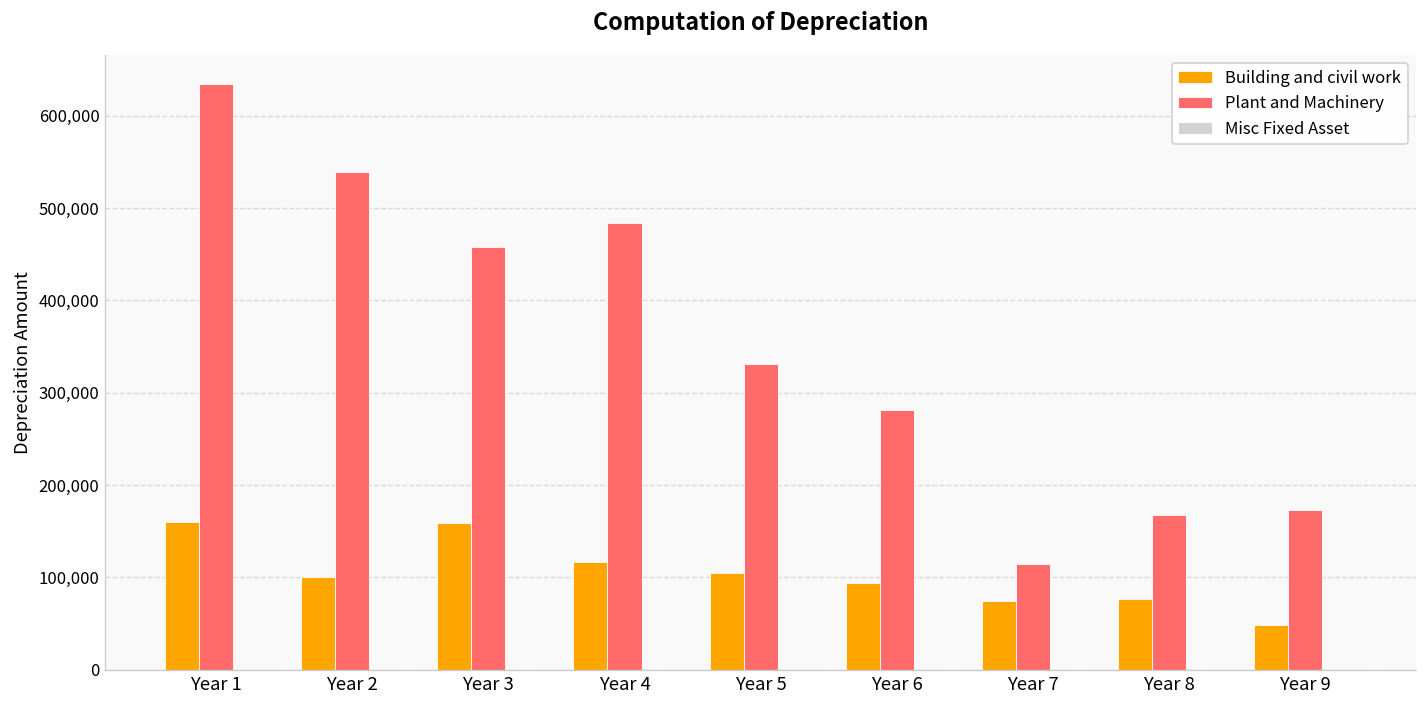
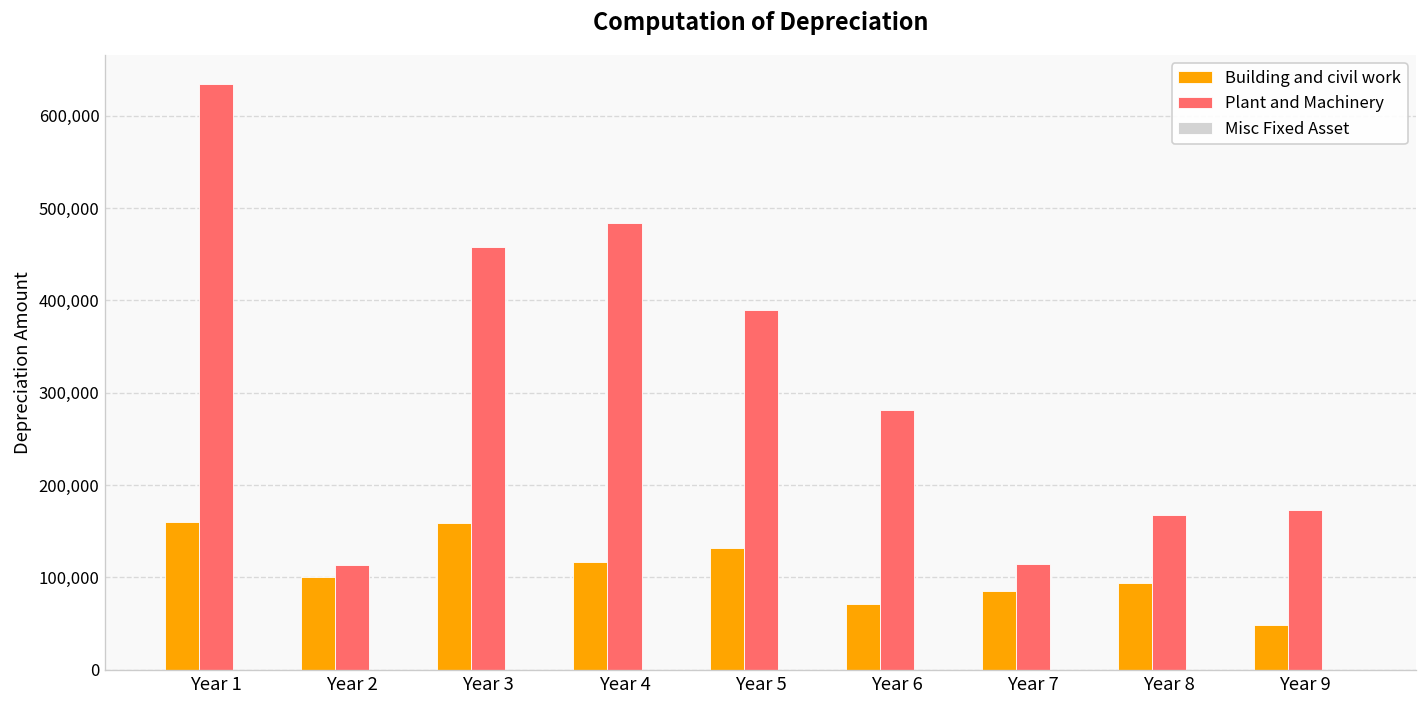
Plant and Machinery, Year 2: 540,000 -> 110,000
Building and civil work, Year 5: 100,000 -> 130,000
Plant and Machinery, Year 5: 330,000 -> 390,000
Building and civil work, Year 6: 90,000 -> 70,000
Building and civil work, Year 7: 70,000 -> 90,000
Building and civil work, Year 8: 80,000 -> 90,000
